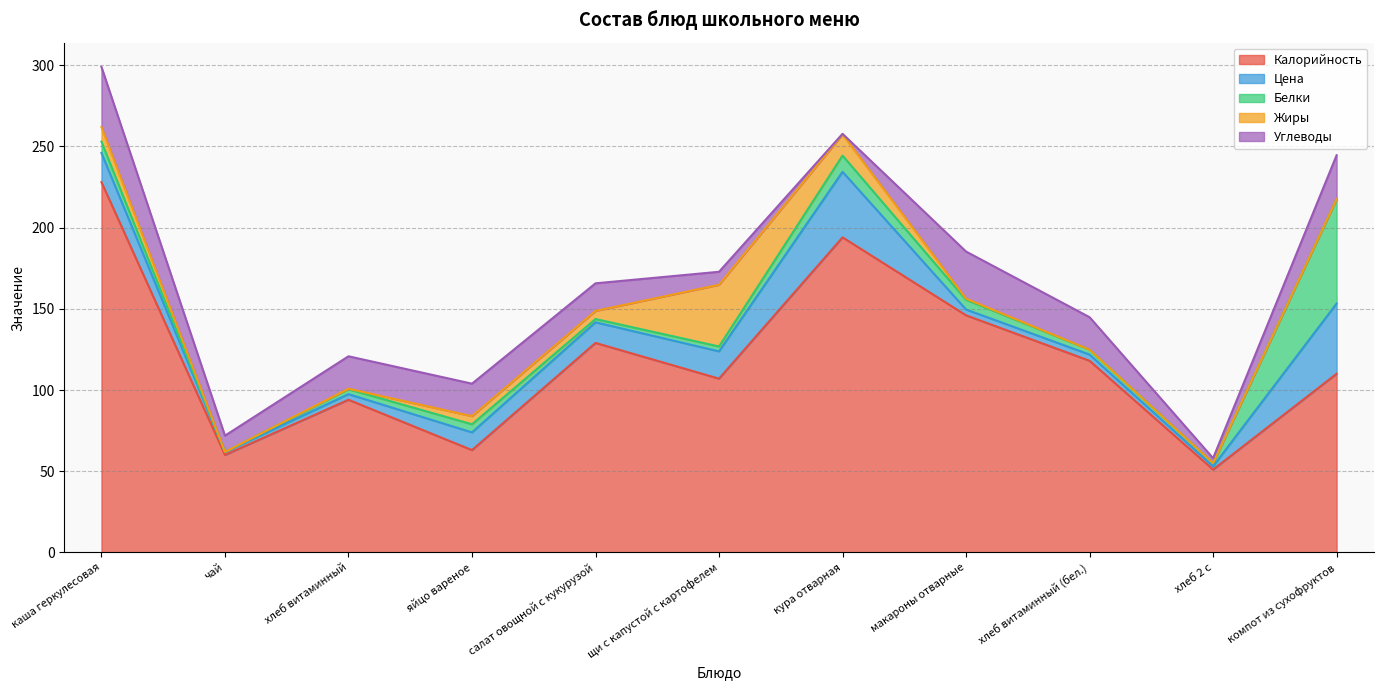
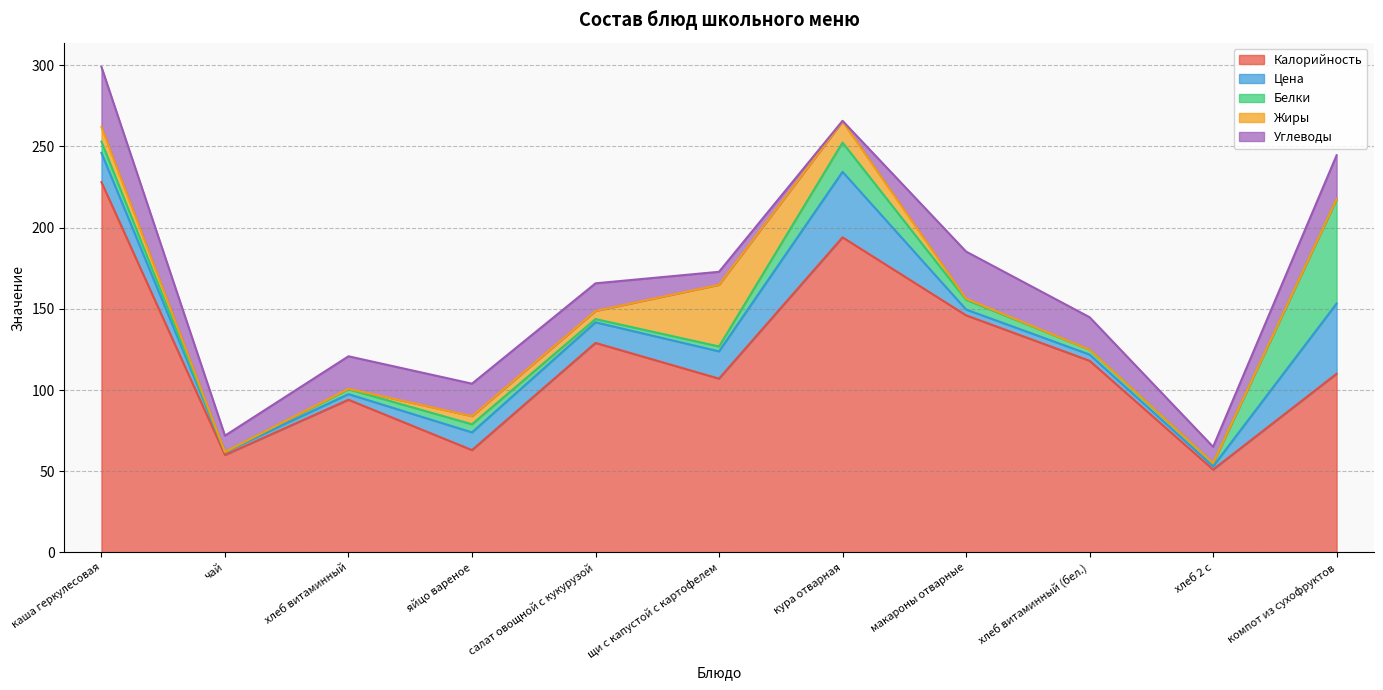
Белки, кура отварная: 10 -> 18
Углеводы, хлеб 2 с: 3 -> 10
